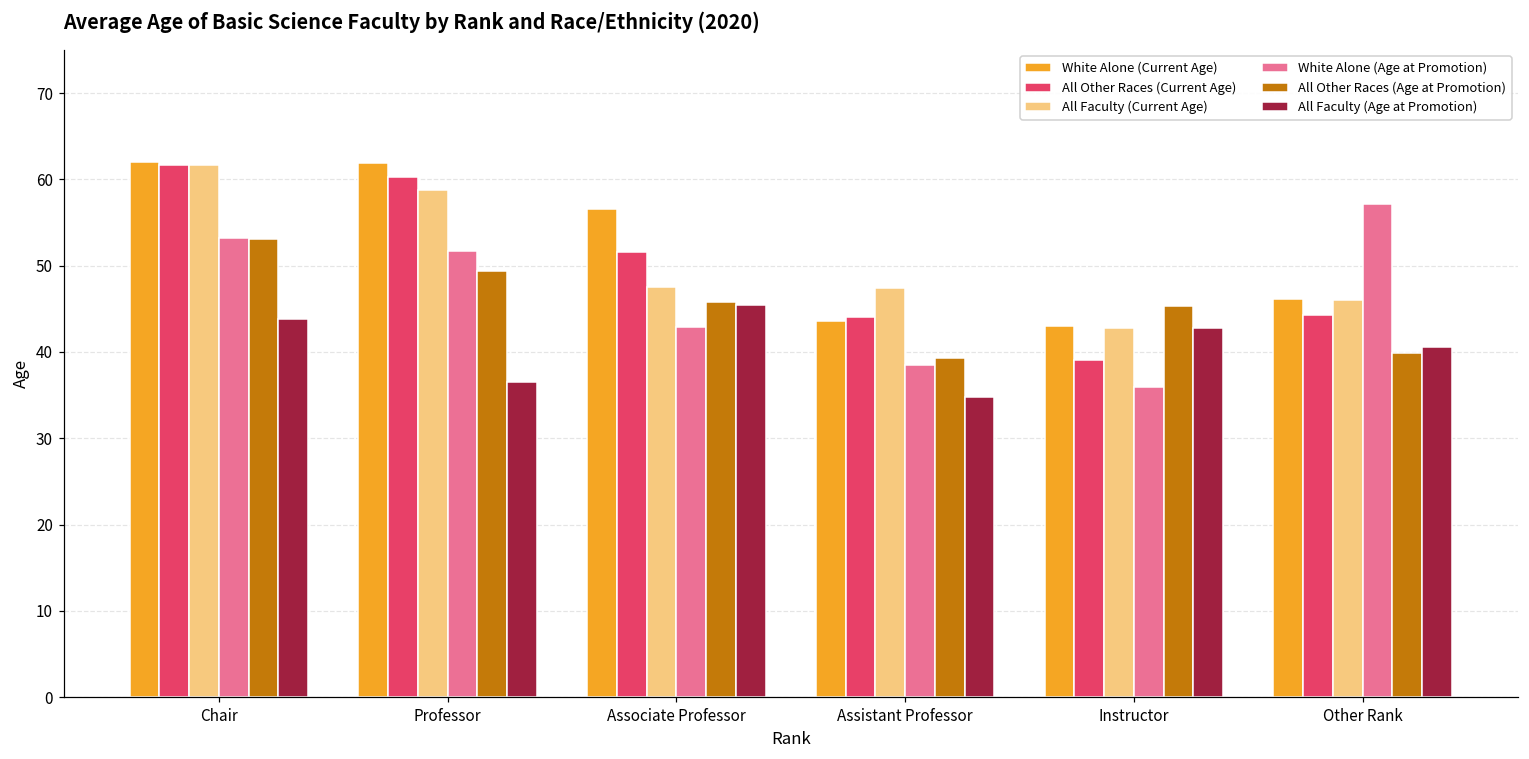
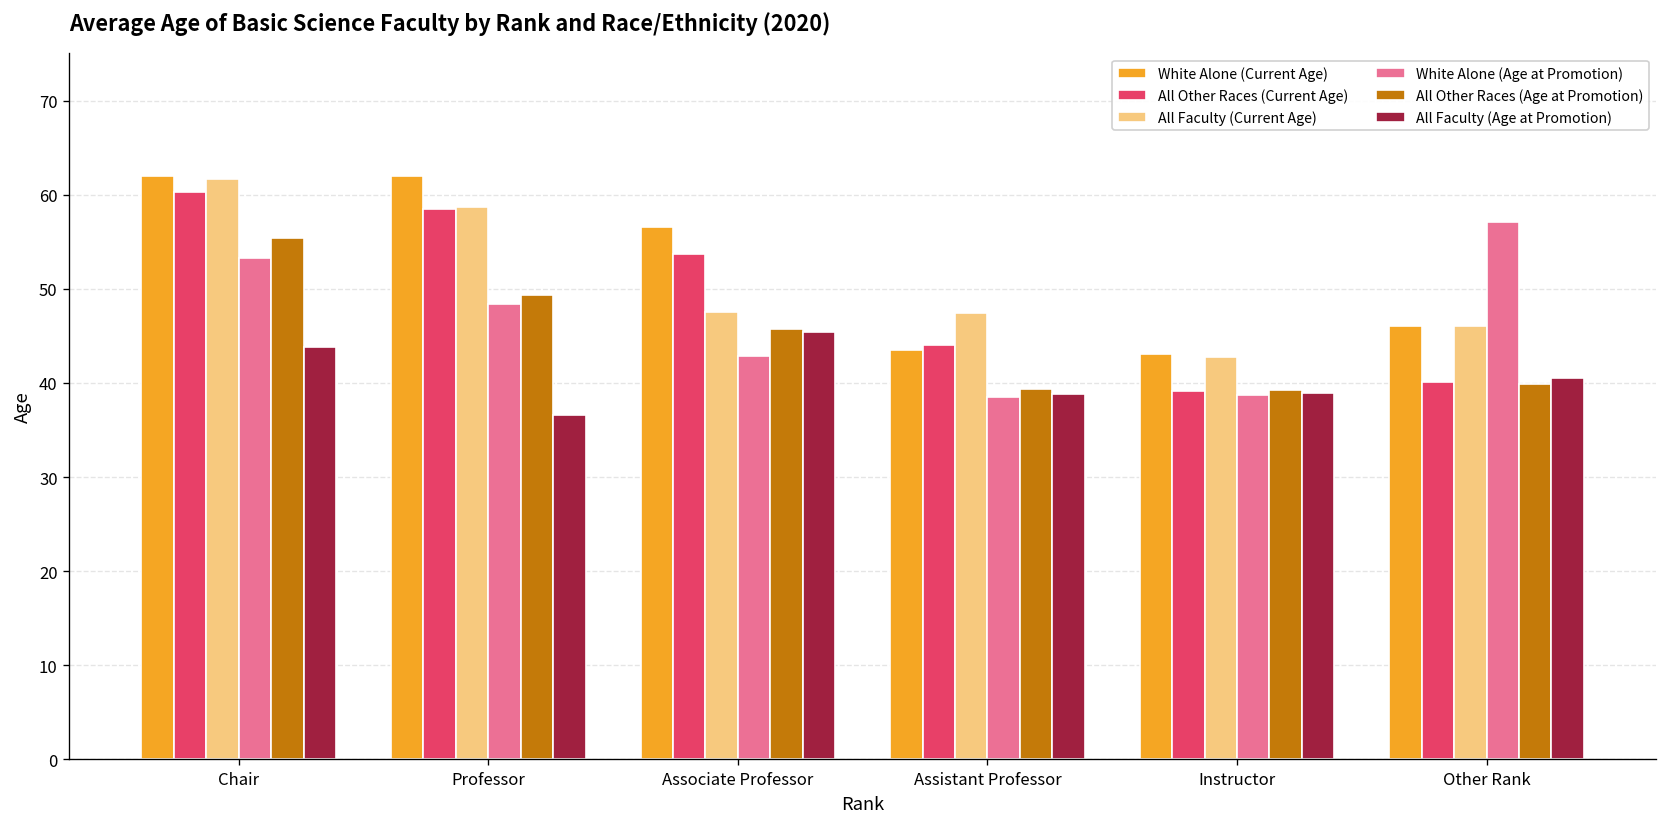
All Other Races (Current Age), Chair: 62 -> 60
All Other Races (Age at Promotion), Chair: 53 -> 55
All Other Races (Current Age), Professor: 60 -> 58
White Alone (Age at Promotion), Professor: 52 -> 48
All Other Races (Current Age), Associate Professor: 52 -> 54
All Faculty (Age at Promotion), Assistant Professor: 35 -> 39
White Alone (Age at Promotion), Instructor: 36 -> 39
All Other Races (Age at Promotion), Instructor: 45 -> 39
All Faculty (Age at Promotion), Instructor: 43 -> 39
All Other Races (Current Age), Other Rank: 44 -> 40
